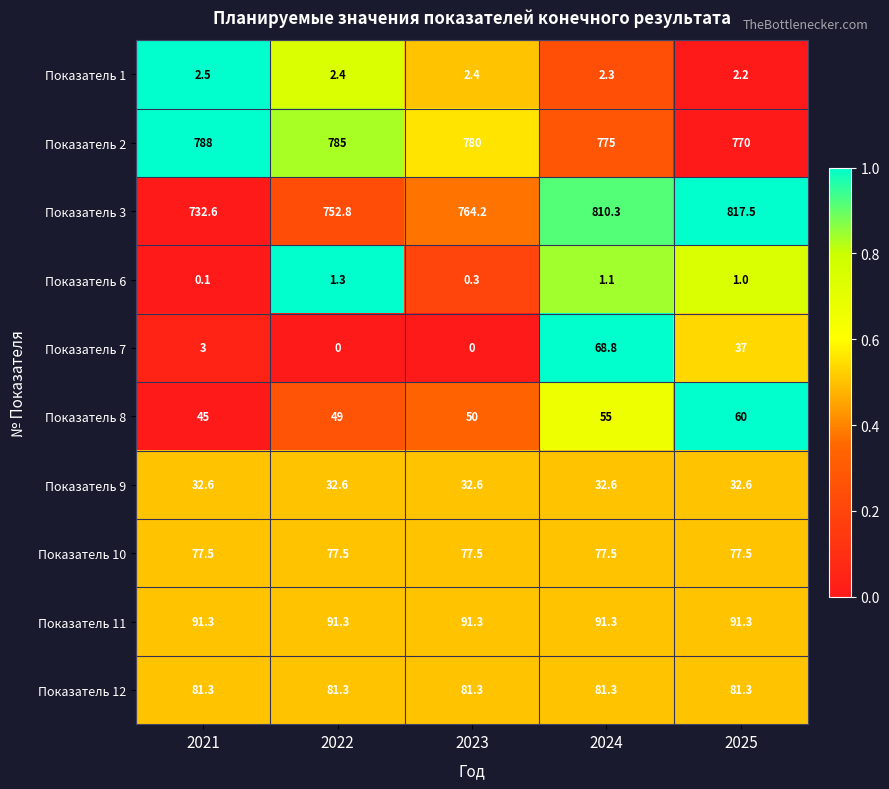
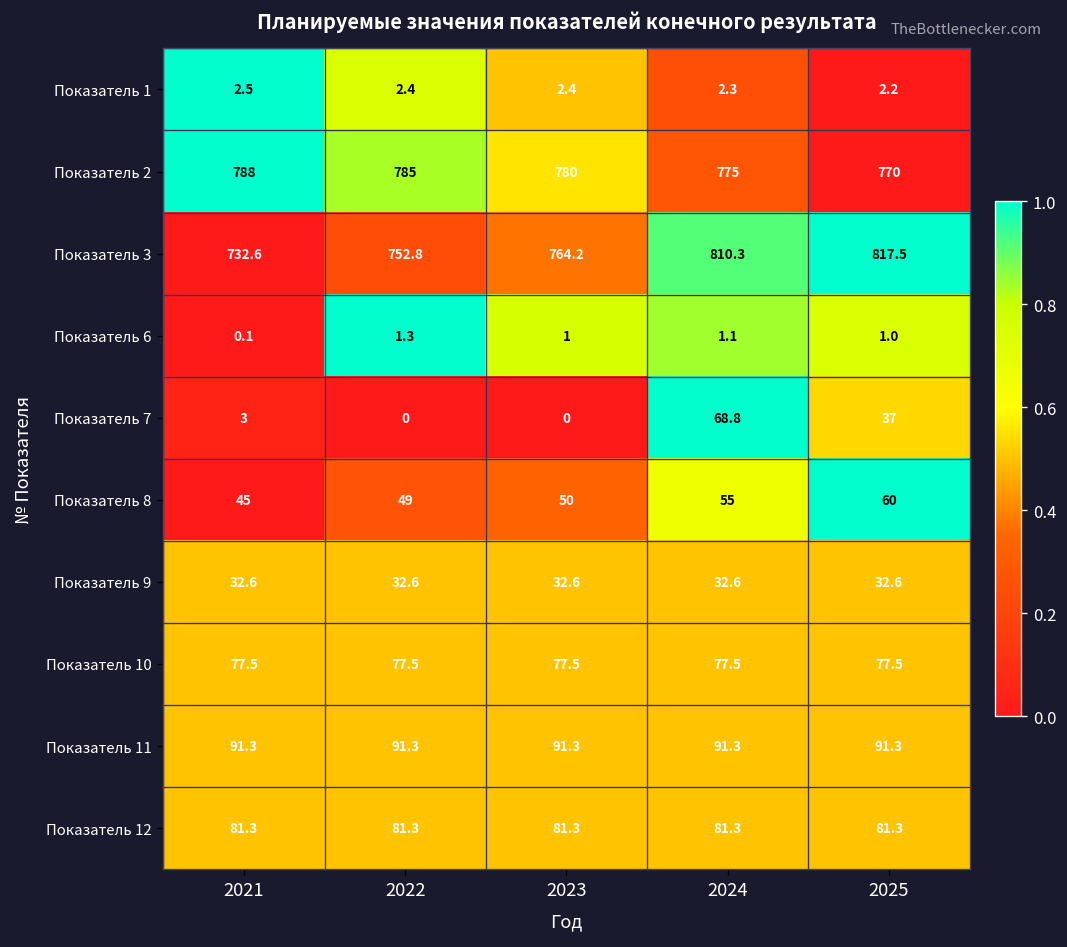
Показатель 6, 2023: 0.3 -> 1
